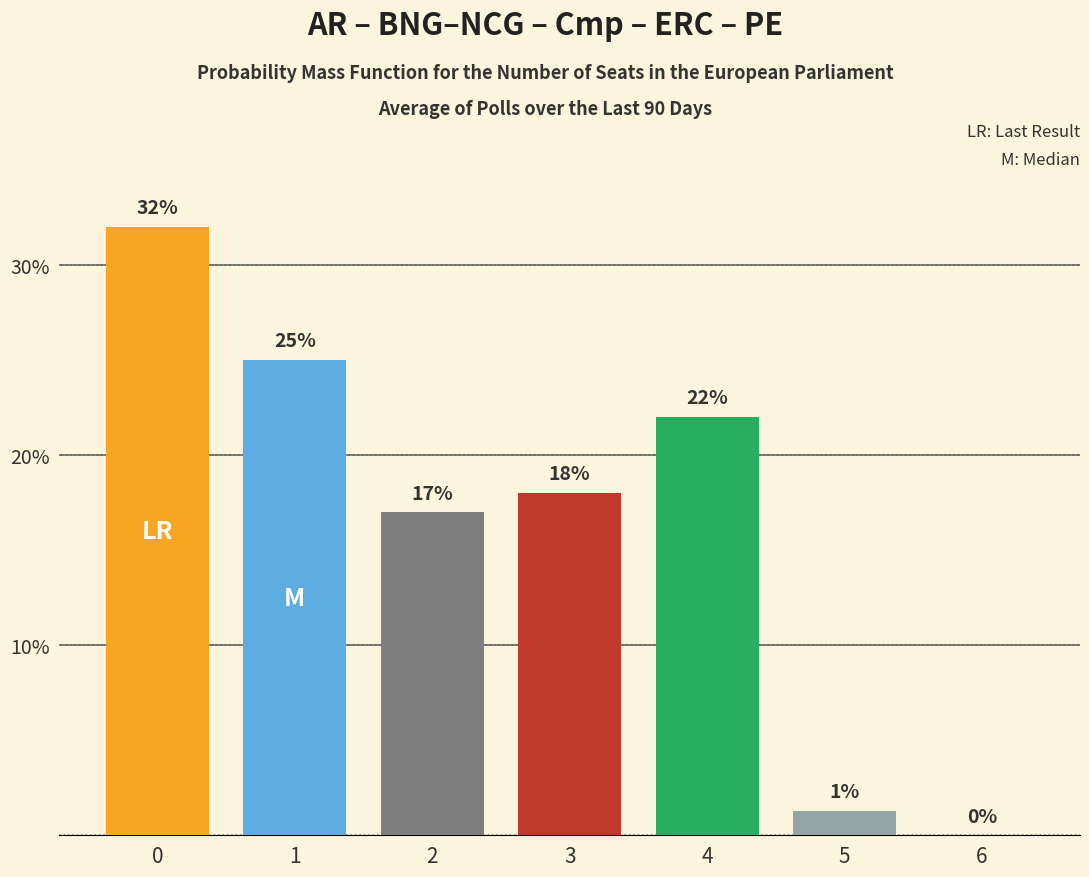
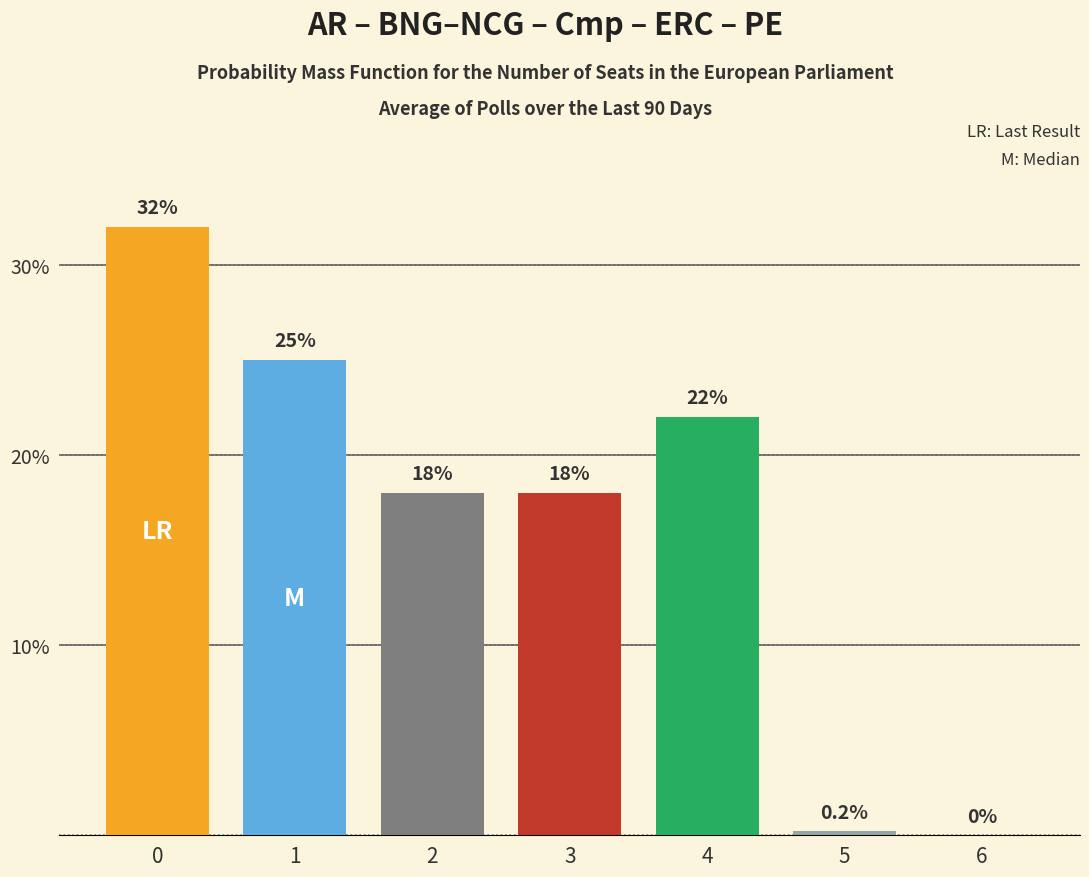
2: 17% -> 18%
5: 1% -> 0.2%
